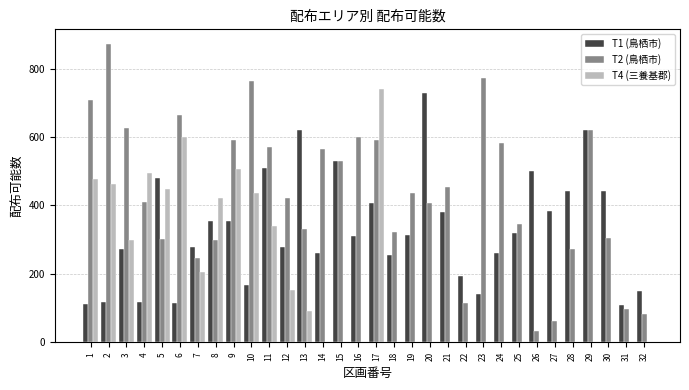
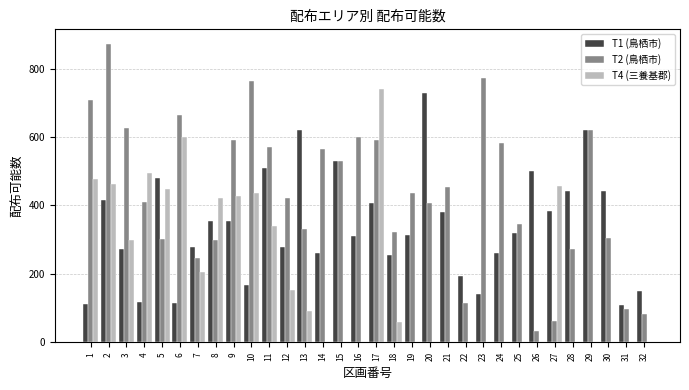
T1 (鳥栖市), 2: 120 -> 420
T4 (三養基郡), 9: 510 -> 430
T4 (三養基郡), 18: 0 -> 60
T4 (三養基郡), 27: 0 -> 460
